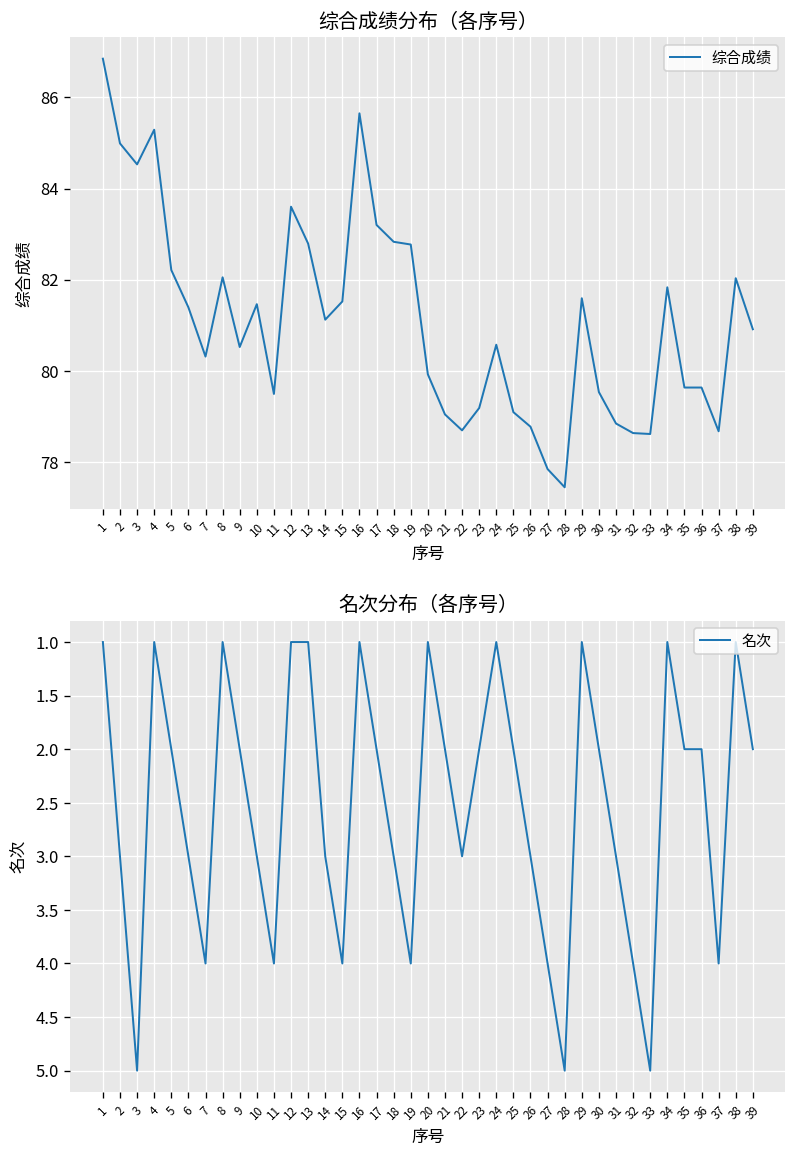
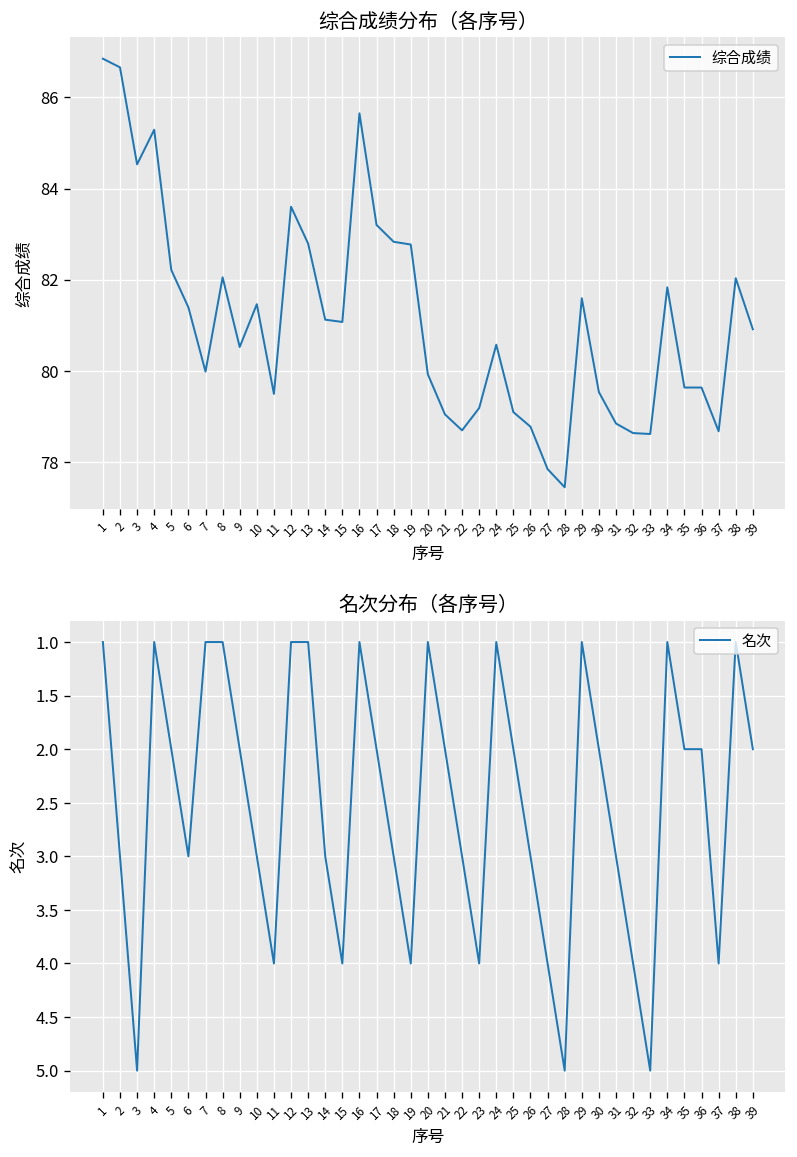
综合成绩分布（各序号）, 2: 85.0 -> 86.7
综合成绩分布（各序号）, 7: 80.3 -> 80.0
综合成绩分布（各序号）, 15: 81.5 -> 81.1
名次分布（各序号）, 7: 4 -> 1
名次分布（各序号）, 23: 2 -> 4
